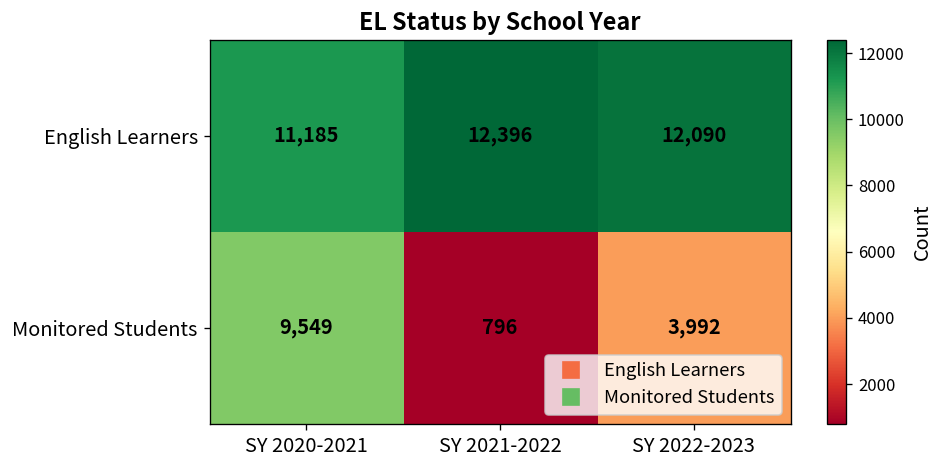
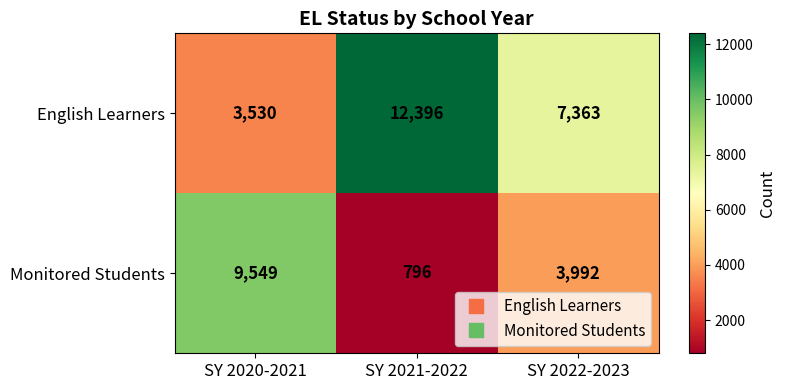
English Learners, SY 2020-2021: 11,185 -> 3,530
English Learners, SY 2022-2023: 12,090 -> 7,363
